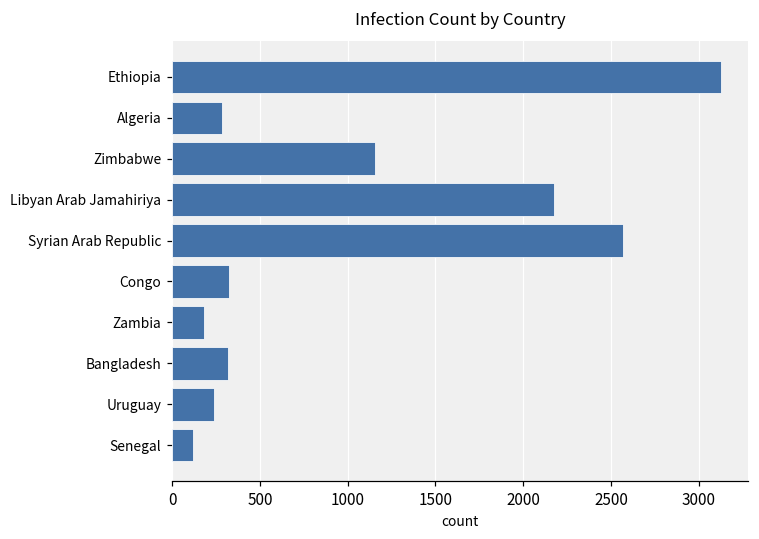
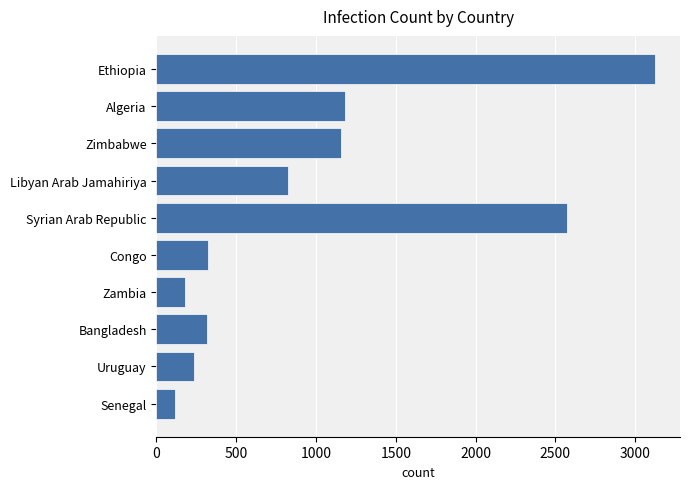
Algeria: 290 -> 1180
Libyan Arab Jamahiriya: 2180 -> 820
